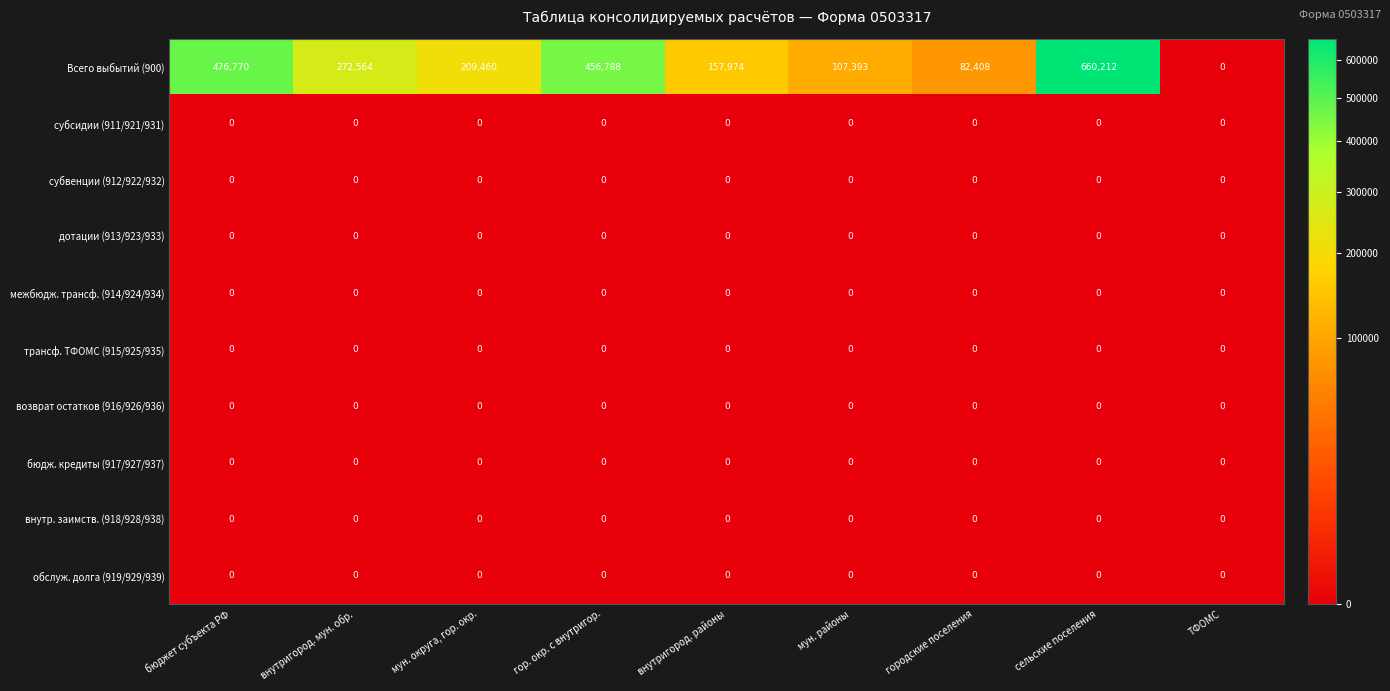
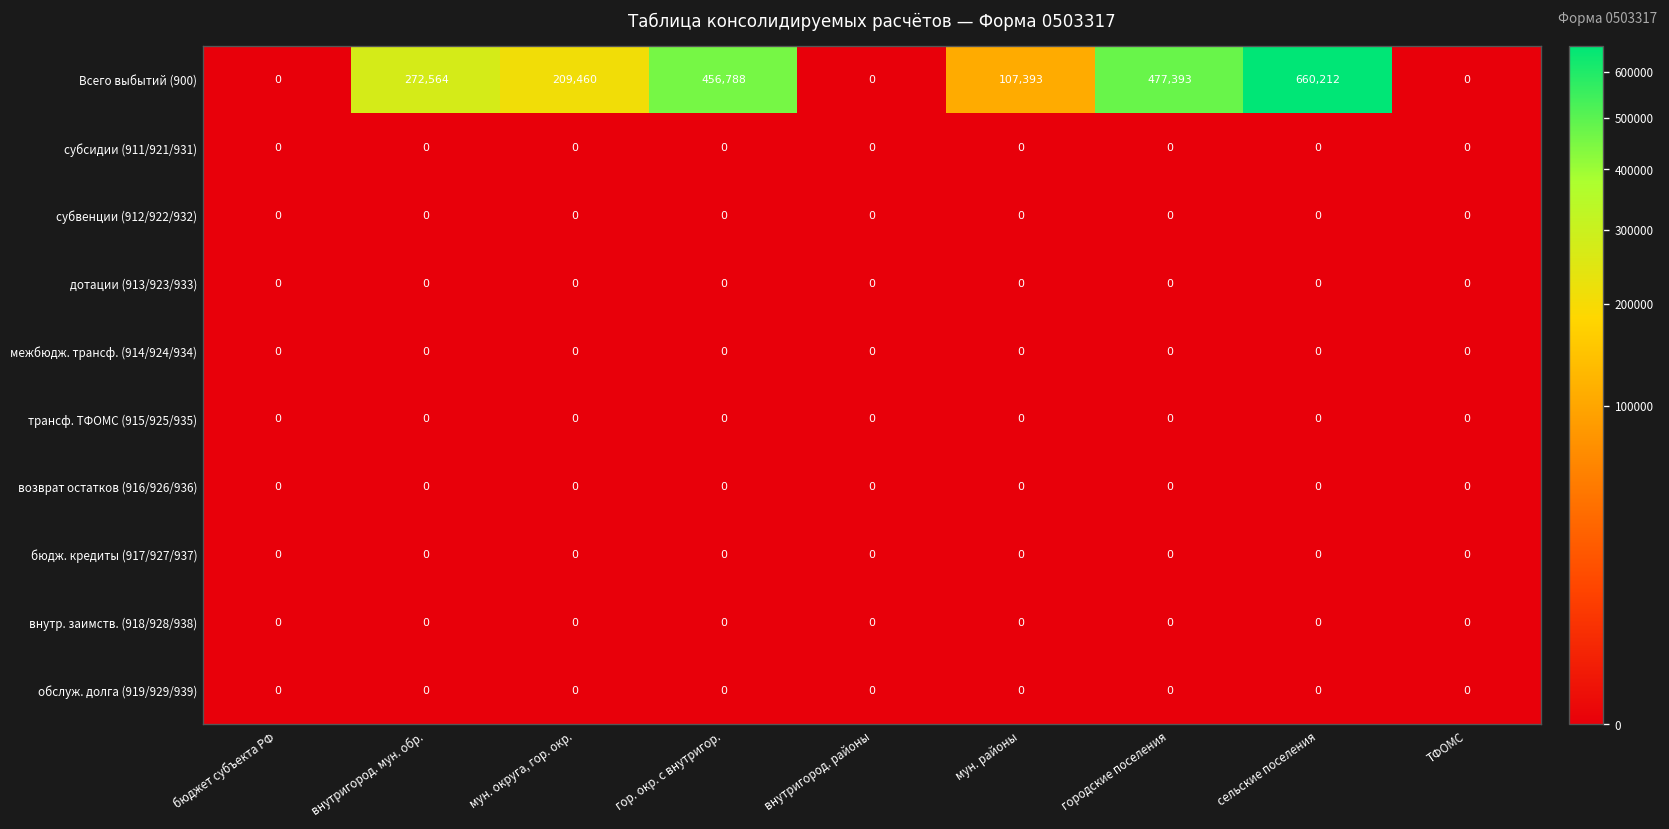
Всего выбытий (900), бюджет субъекта РФ: 476,770 -> 0
Всего выбытий (900), внутригород. районы: 157,974 -> 0
Всего выбытий (900), городские поселения: 82,408 -> 477,393
